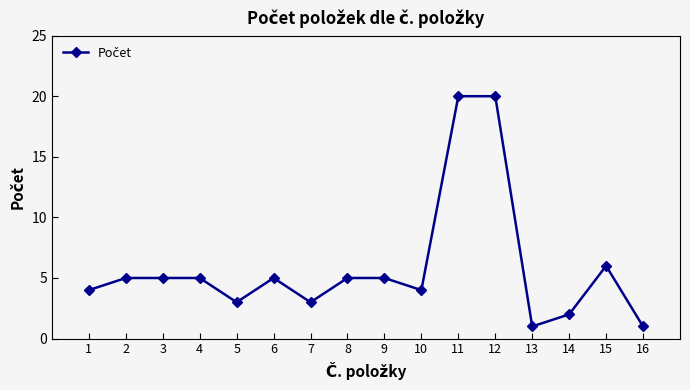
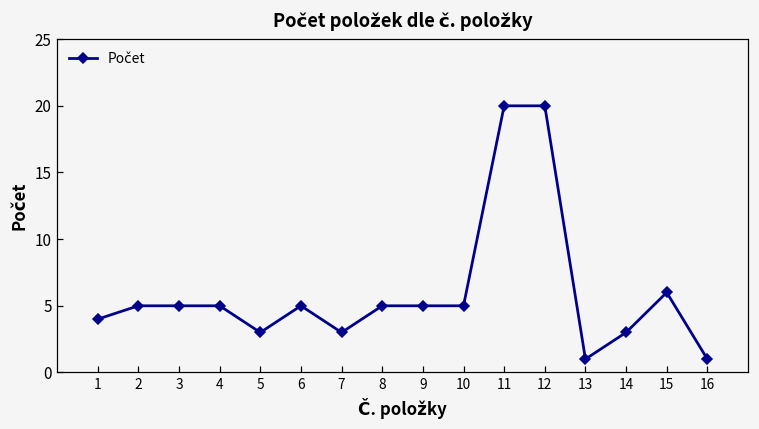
10: 4 -> 5
14: 2 -> 3
